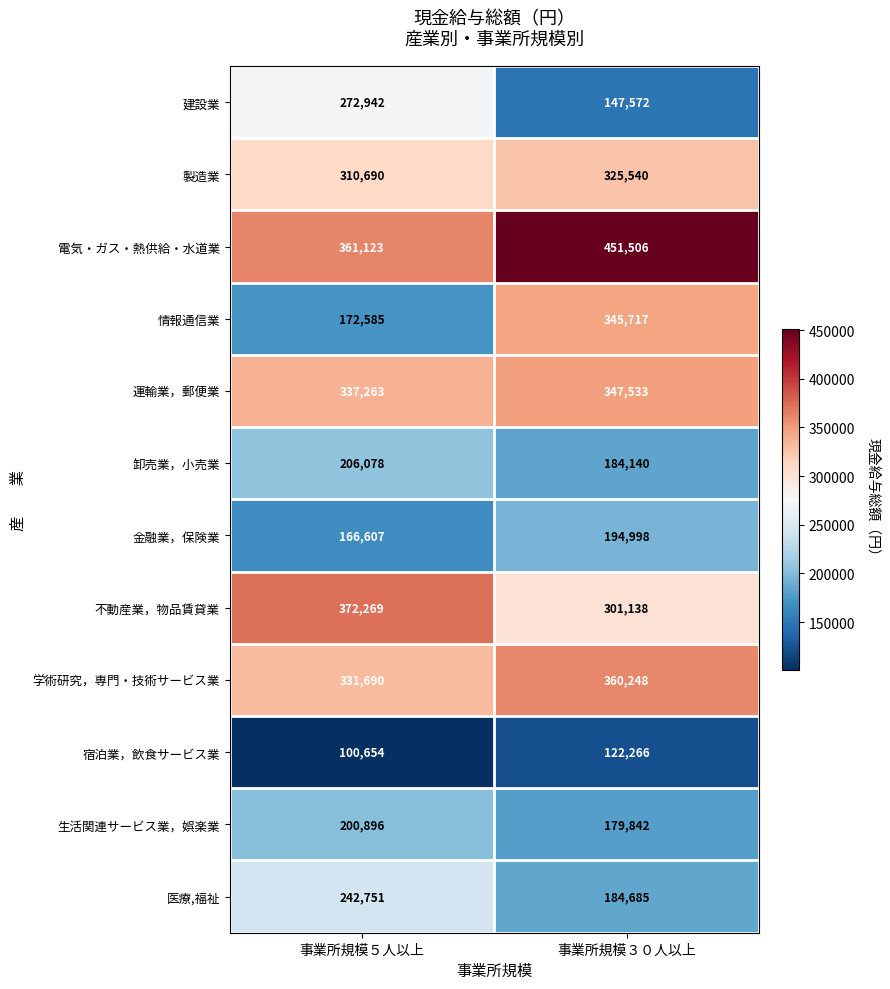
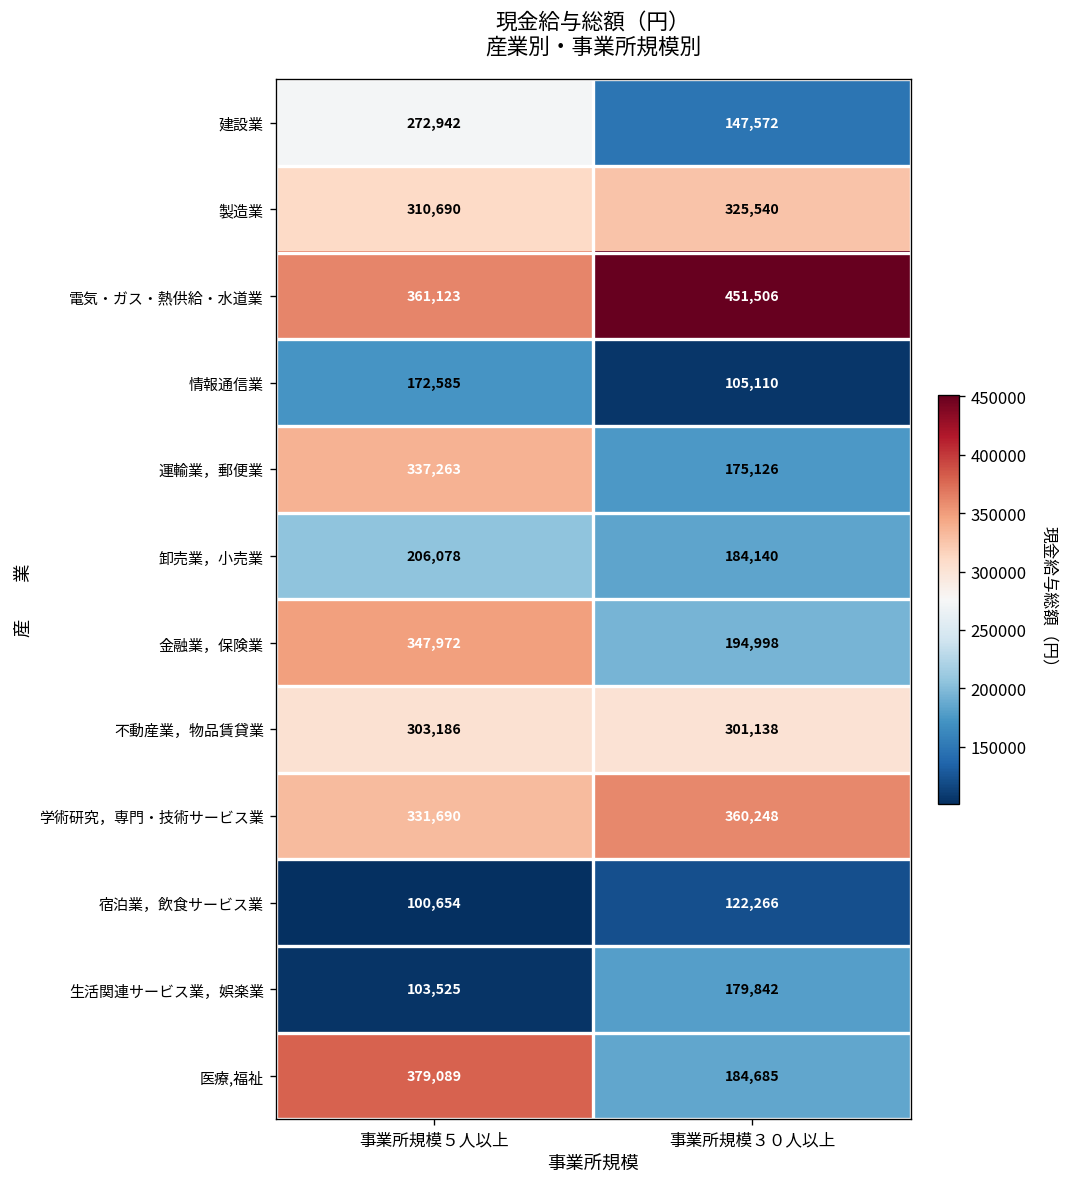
情報通信業, 事業所規模３０人以上: 345,717 -> 105,110
運輸業，郵便業, 事業所規模３０人以上: 347,533 -> 175,126
金融業，保険業, 事業所規模５人以上: 166,607 -> 347,972
不動産業，物品賃貸業, 事業所規模５人以上: 372,269 -> 303,186
生活関連サービス業，娯楽業, 事業所規模５人以上: 200,896 -> 103,525
医療,福祉, 事業所規模５人以上: 242,751 -> 379,089
